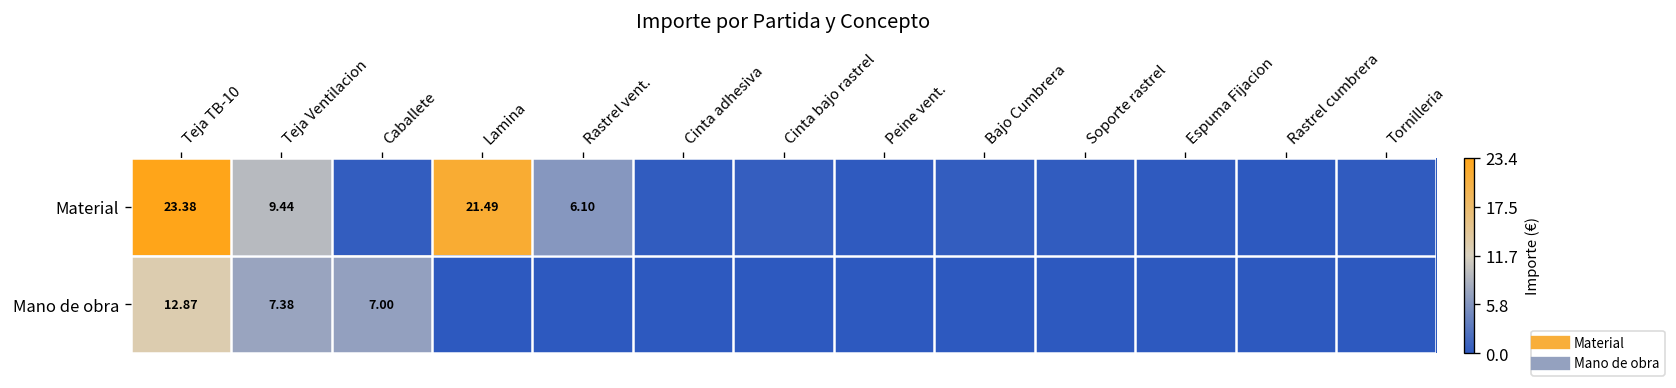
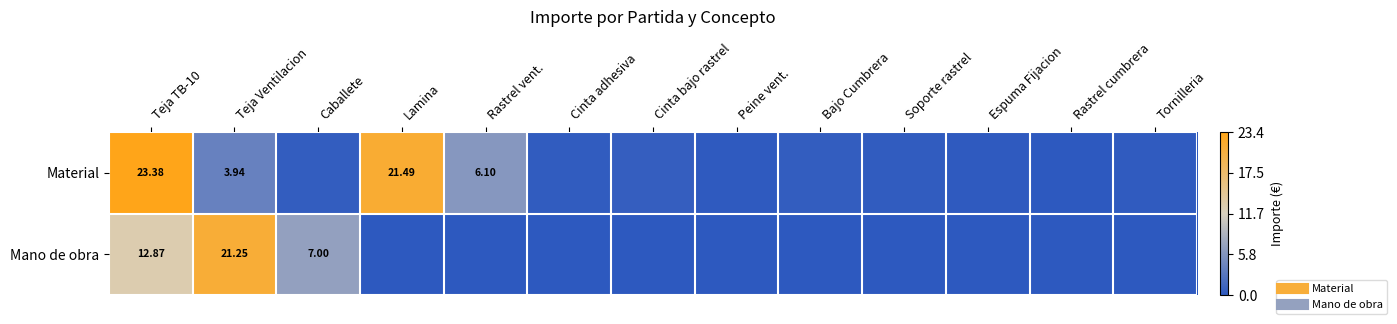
Material, Teja Ventilacion: 9.44 -> 3.94
Mano de obra, Teja Ventilacion: 7.38 -> 21.25
